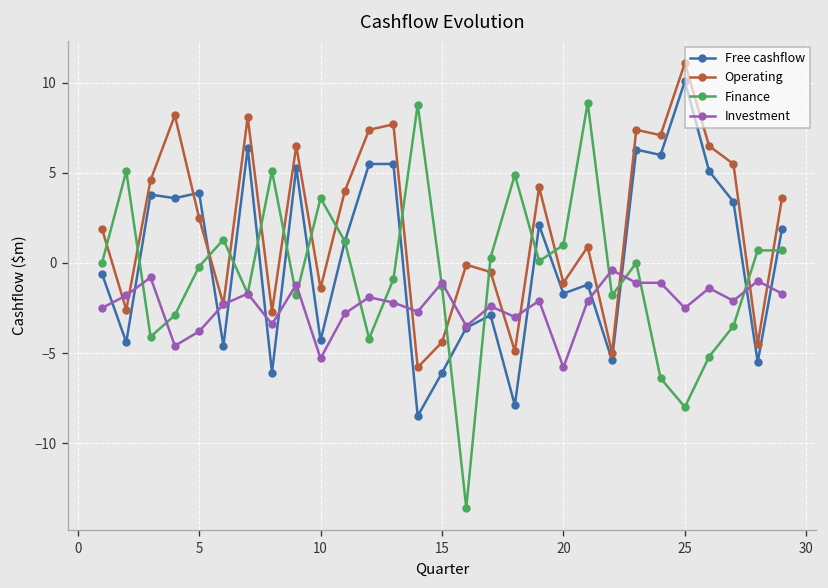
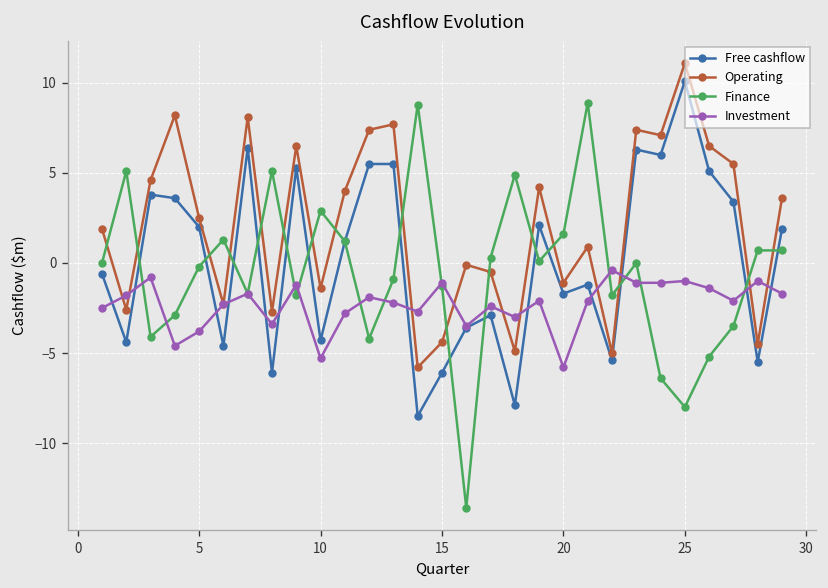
Free cashflow, 5: 3.9 -> 2.0
Finance, 10: 3.6 -> 2.9
Finance, 20: 1.0 -> 1.6
Investment, 25: -2.5 -> -1.0
